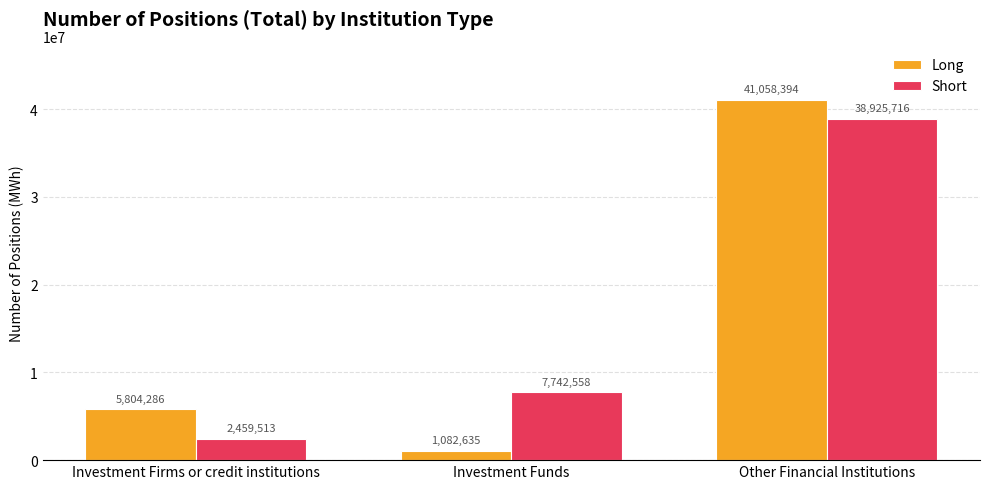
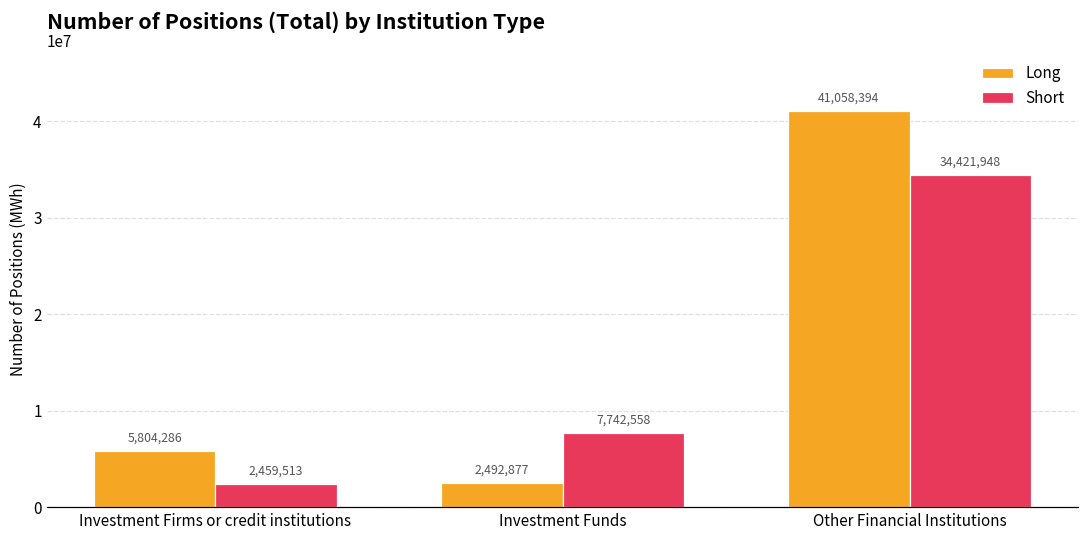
Long, Investment Funds: 1,082,635 -> 2,492,877
Short, Other Financial Institutions: 38,925,716 -> 34,421,948
